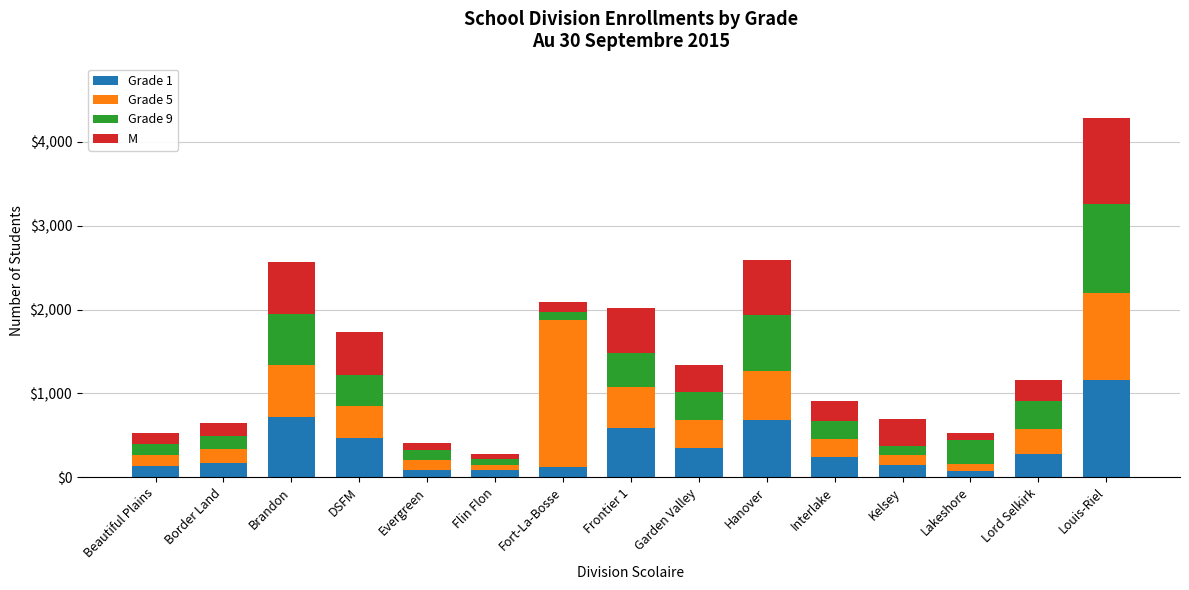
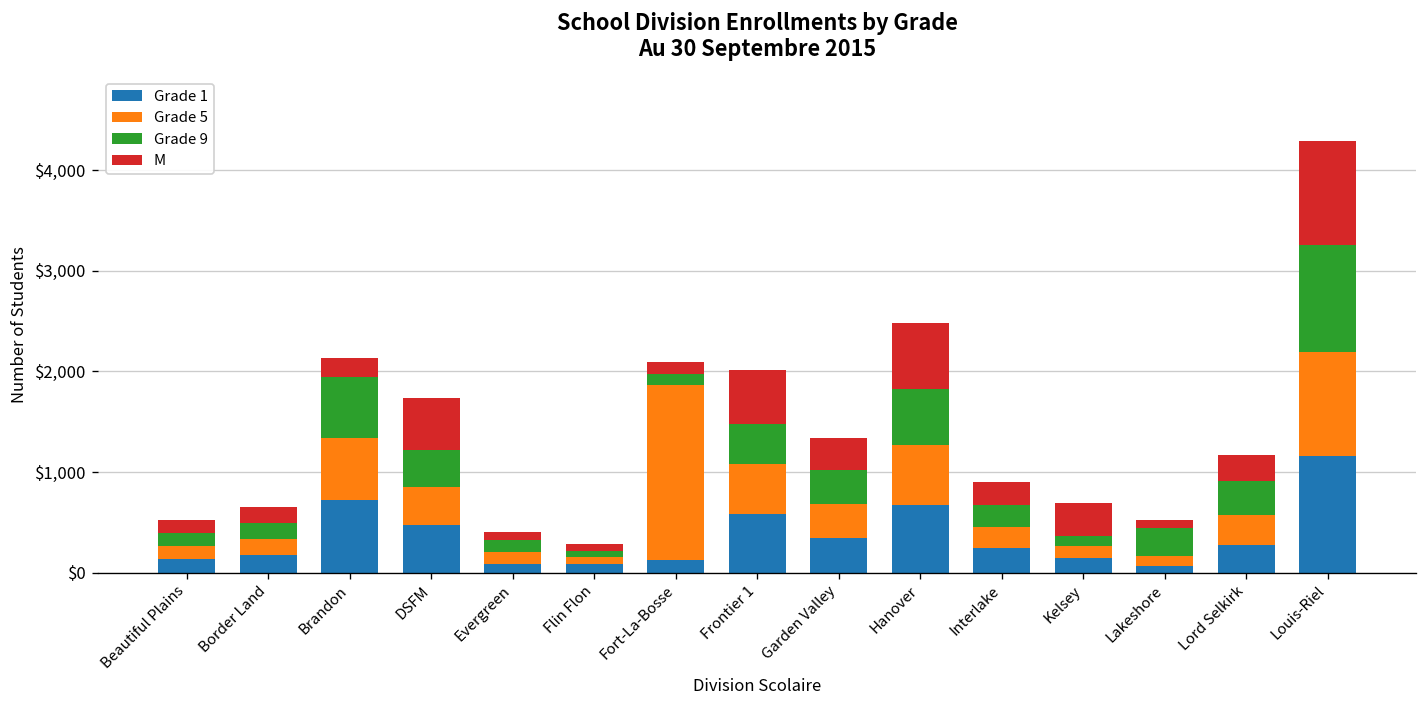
M, Brandon: $600 -> $200
Grade 9, Hanover: $700 -> $600
